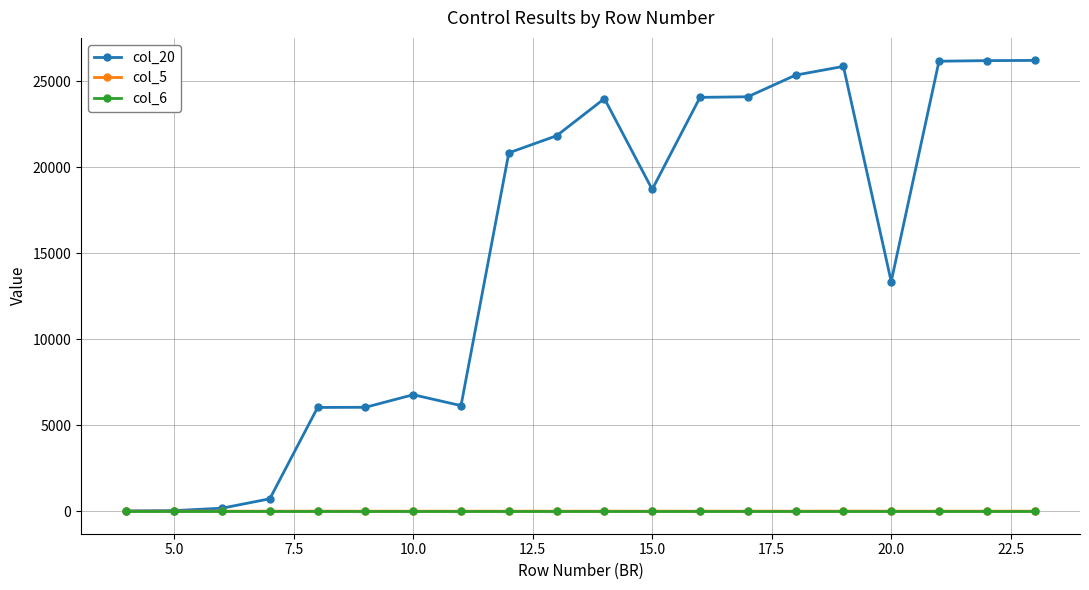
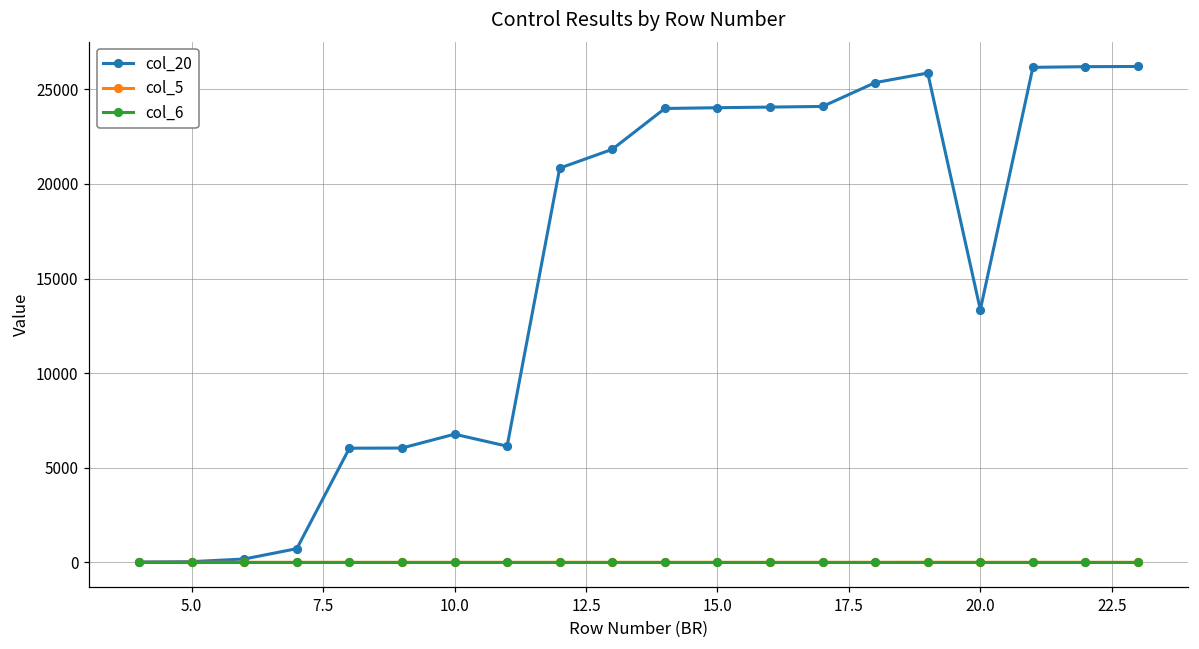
col_20, 15.0: 18700 -> 24000
